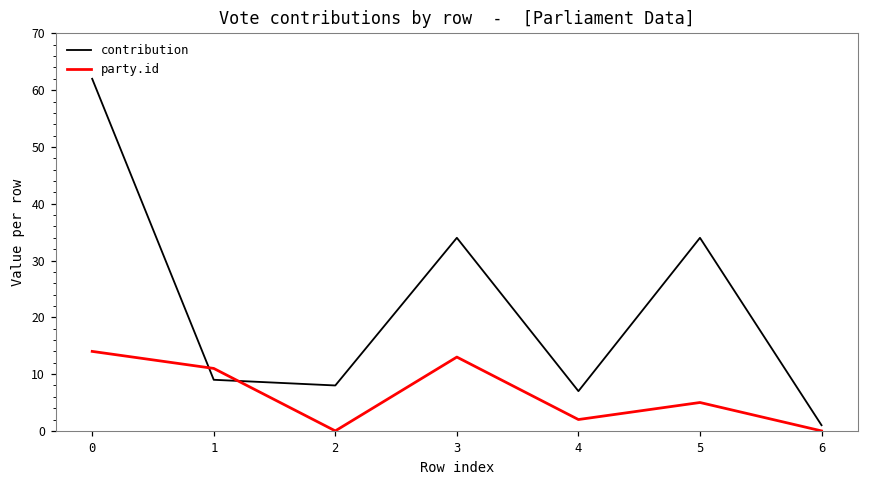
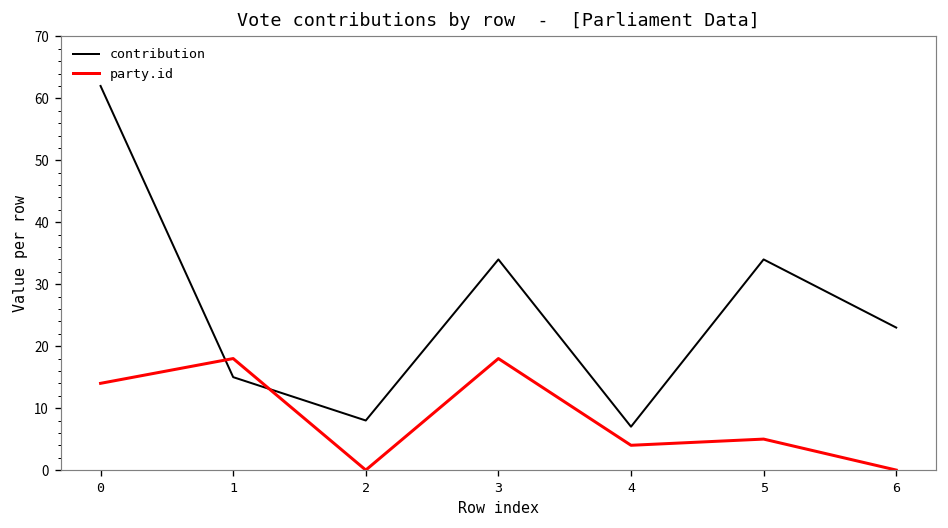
contribution, 1: 9 -> 15
party.id, 1: 11 -> 18
party.id, 3: 13 -> 18
party.id, 4: 2 -> 4
contribution, 6: 1 -> 23
